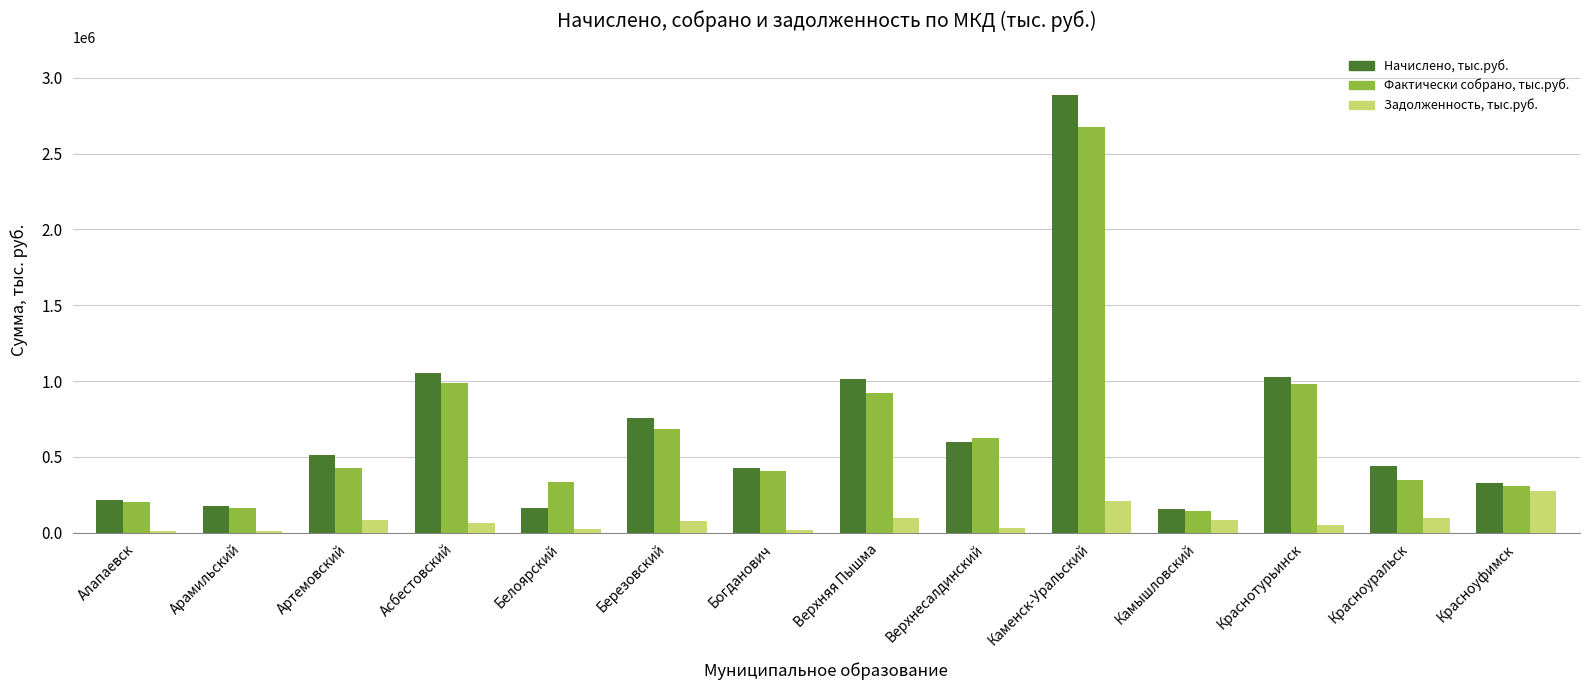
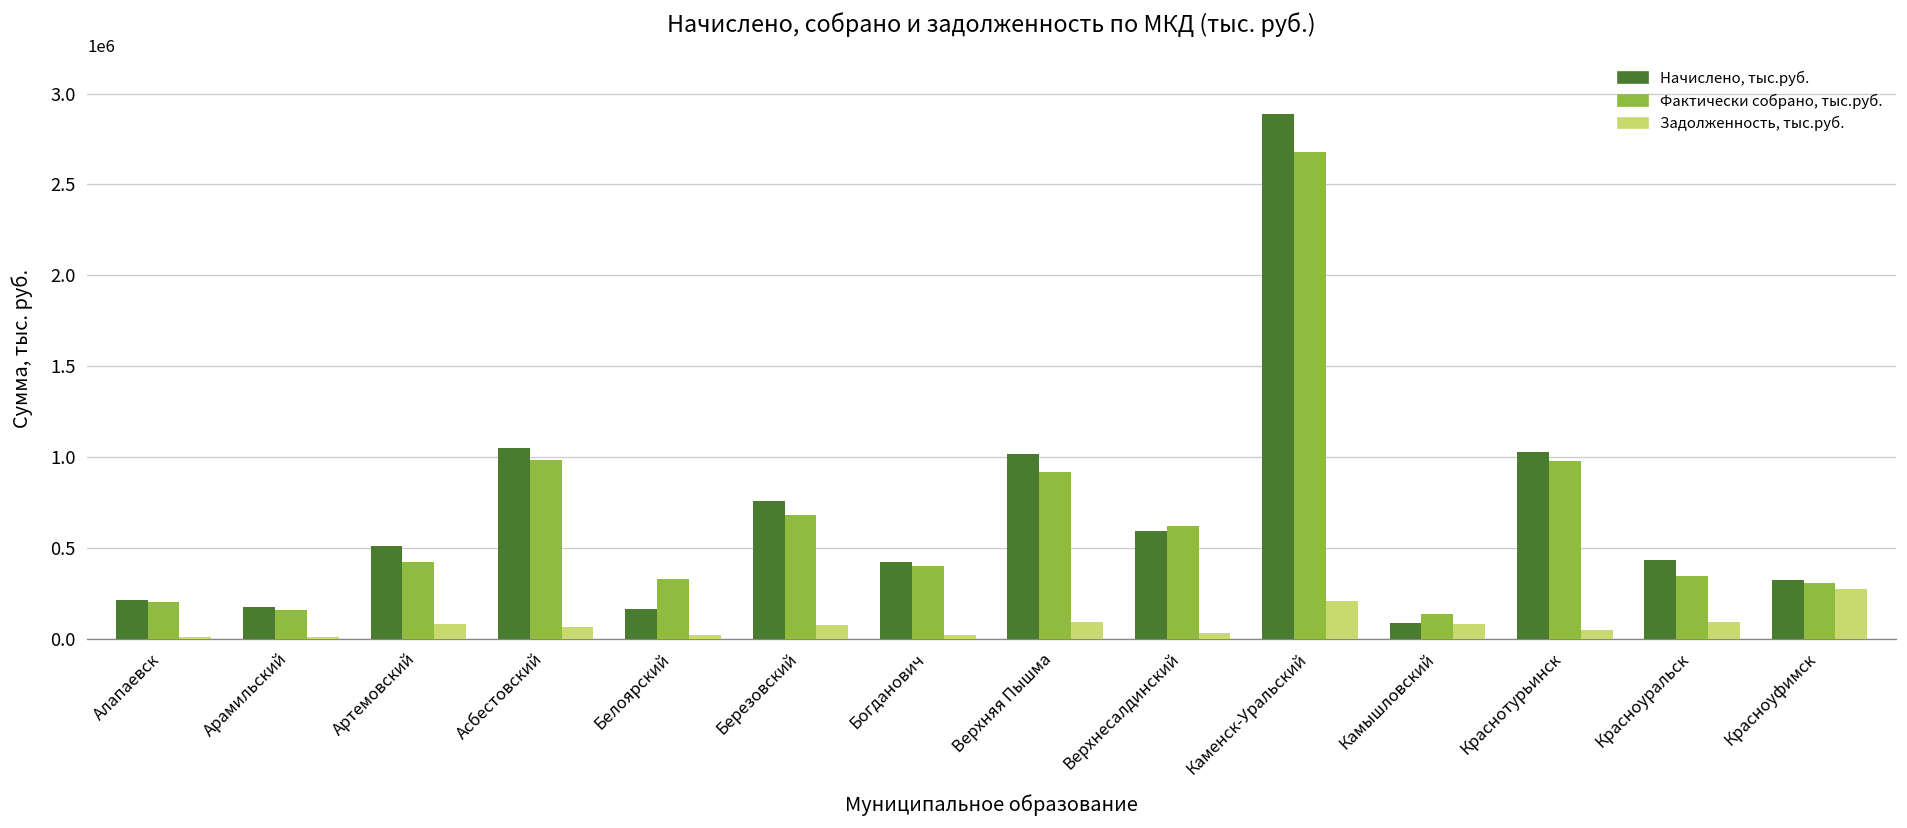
Начислено, тыс.руб., Камышловский: 150000 -> 90000
